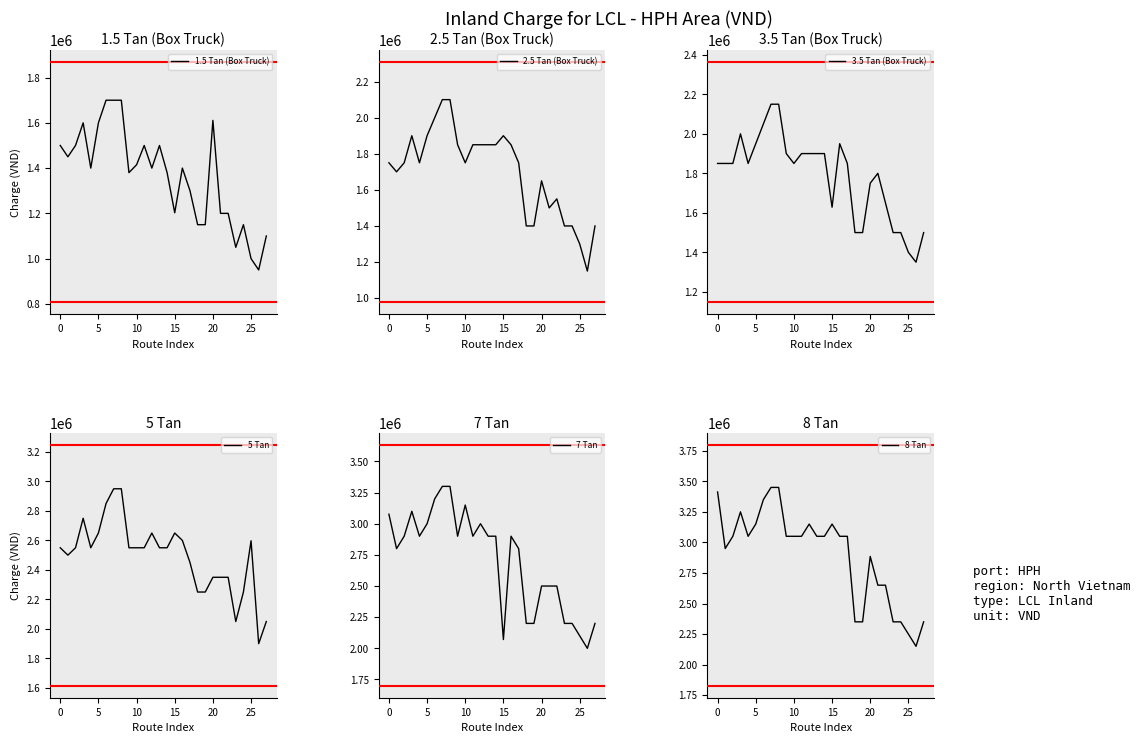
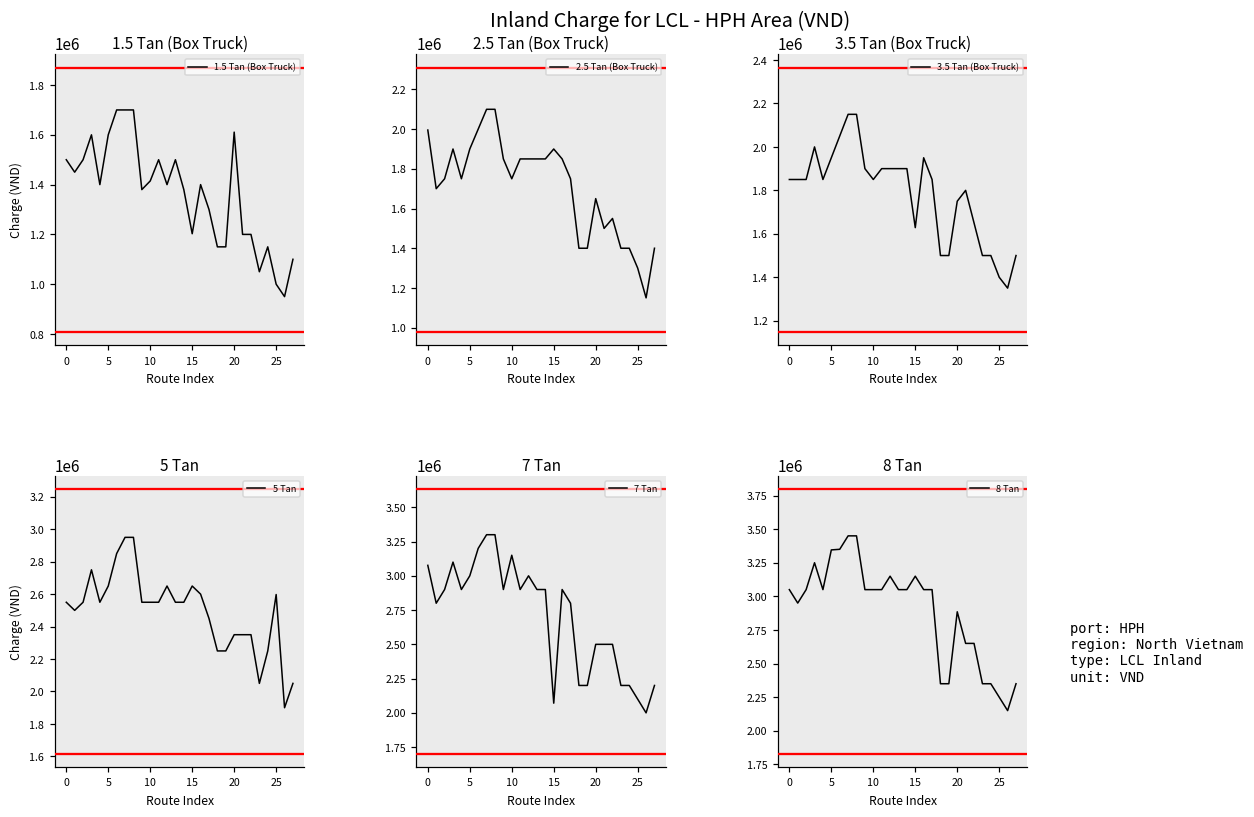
2.5 Tan (Box Truck), 0: 1750000 -> 2000000
8 Tan, 0: 3410000 -> 3050000
8 Tan, 5: 3150000 -> 3350000
